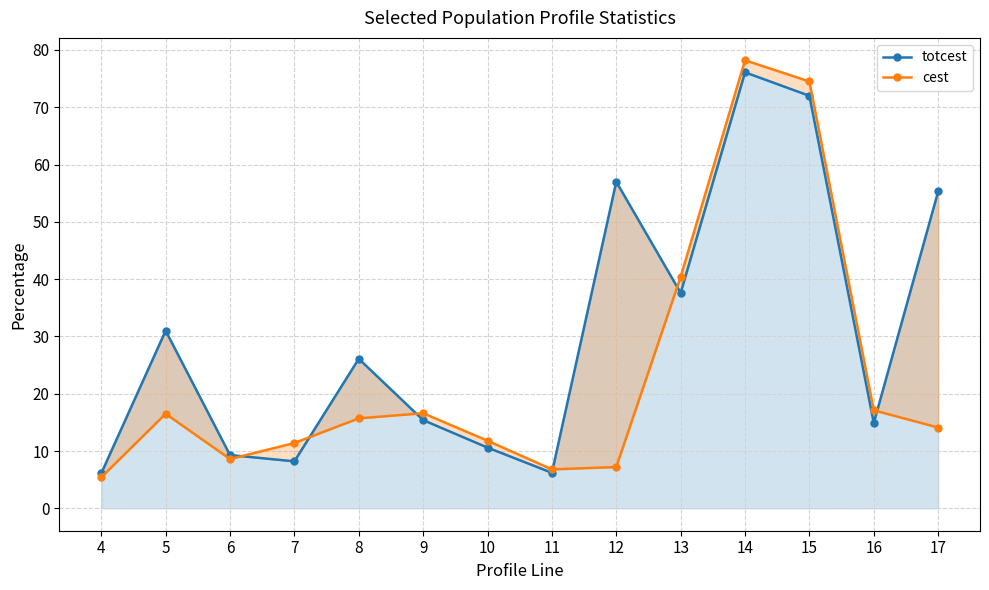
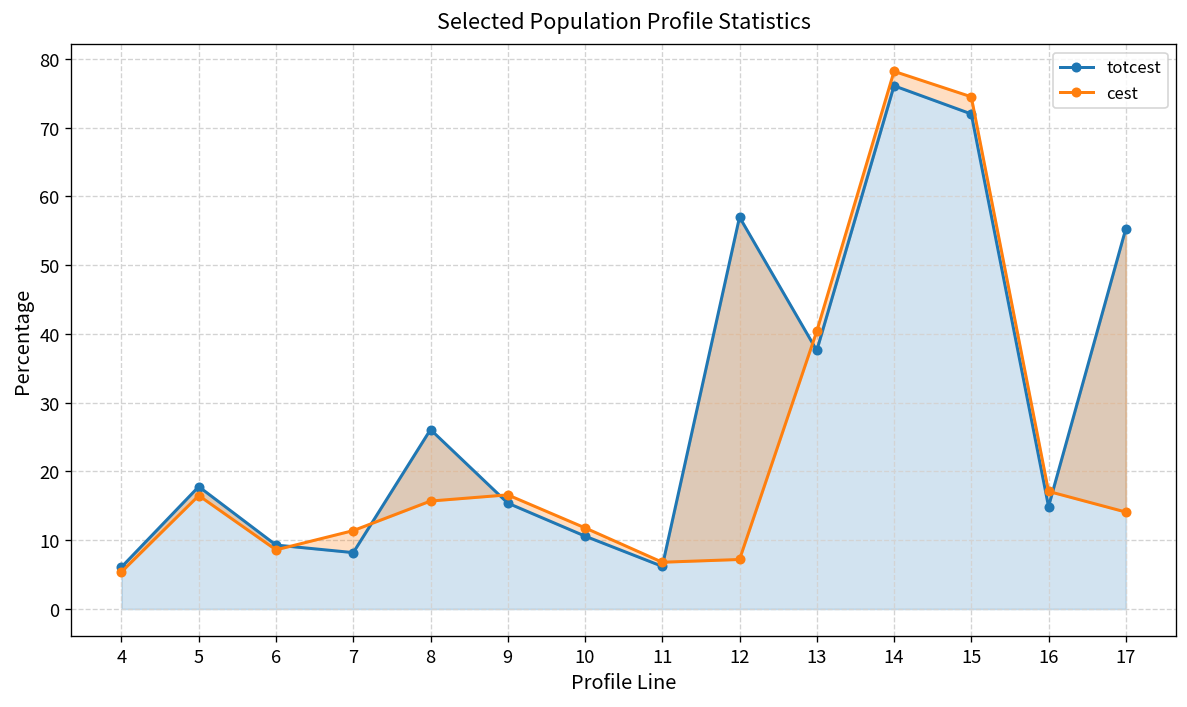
totcest, 5: 31 -> 18
